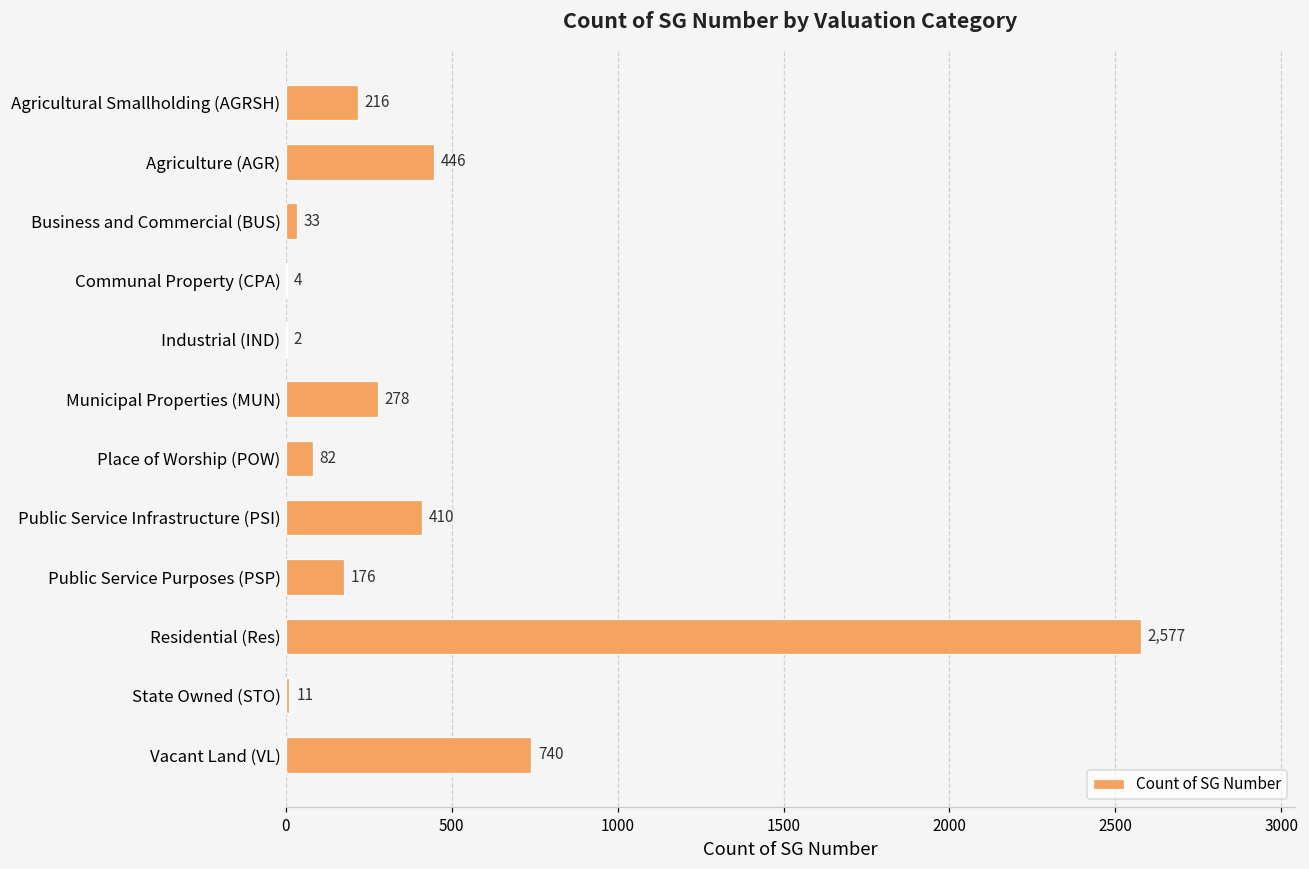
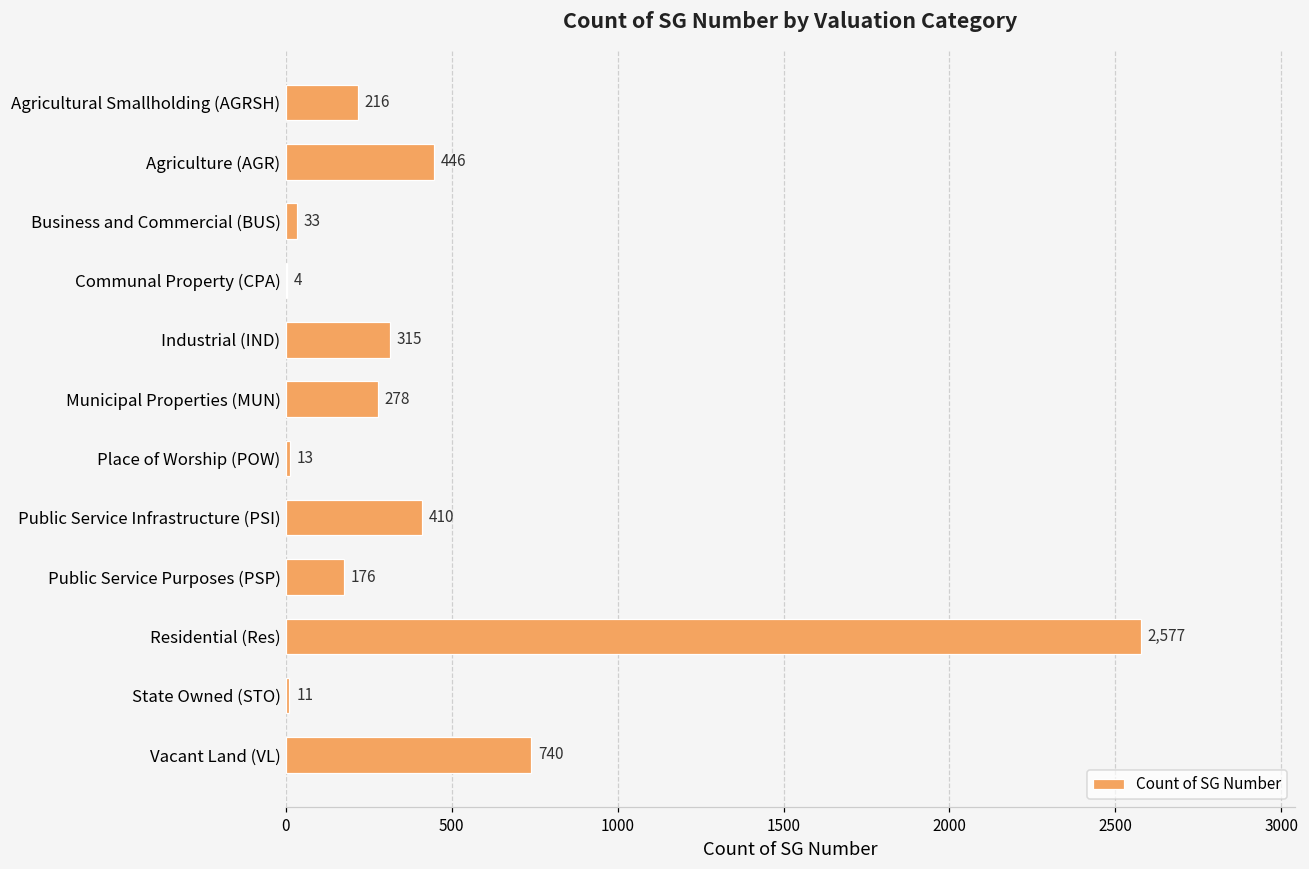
Industrial (IND): 2 -> 315
Place of Worship (POW): 82 -> 13
